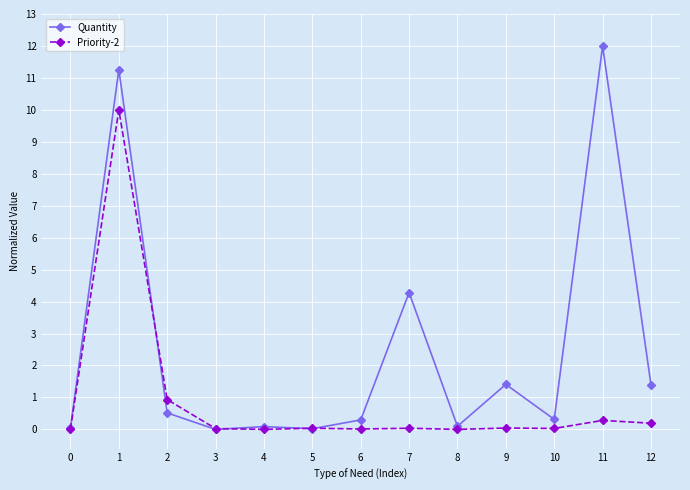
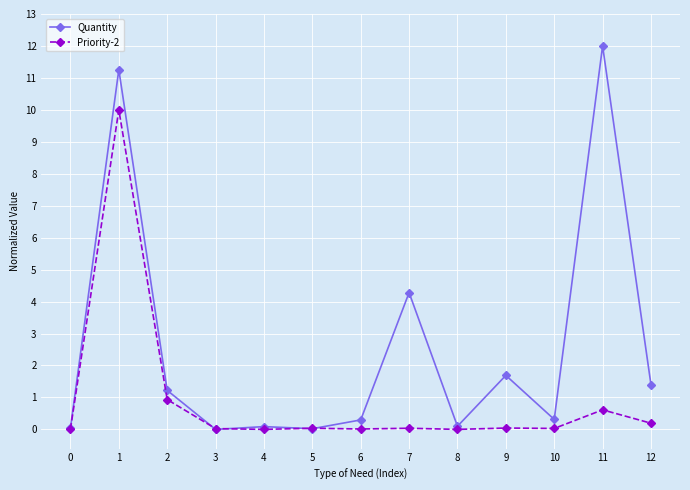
Quantity, 2: 0.5 -> 1.2
Quantity, 9: 1.4 -> 1.7
Priority-2, 11: 0.3 -> 0.6
